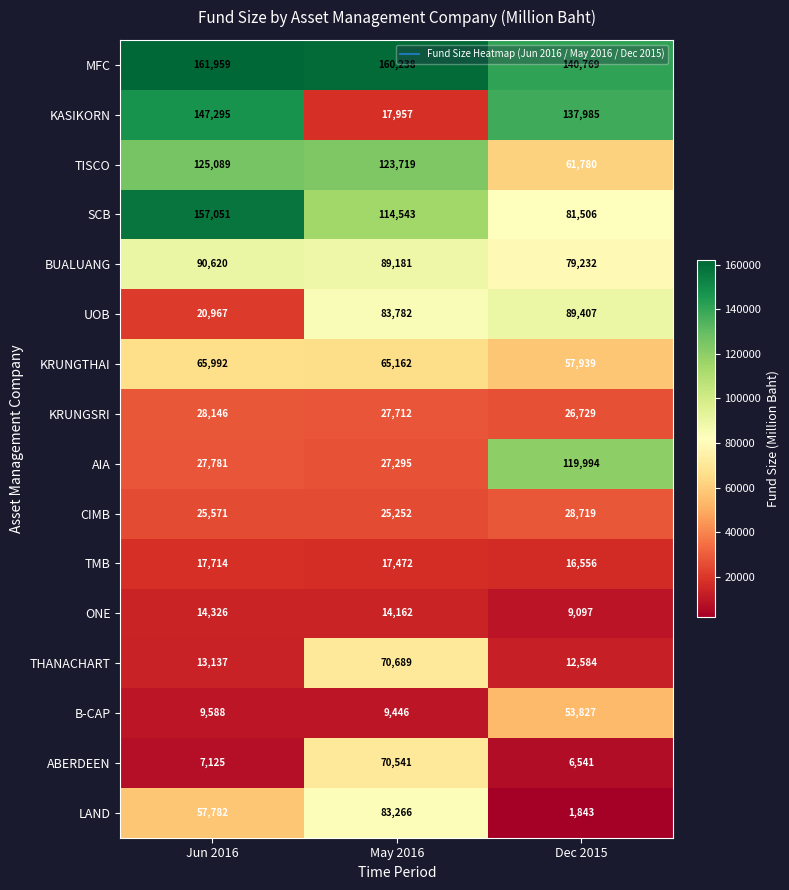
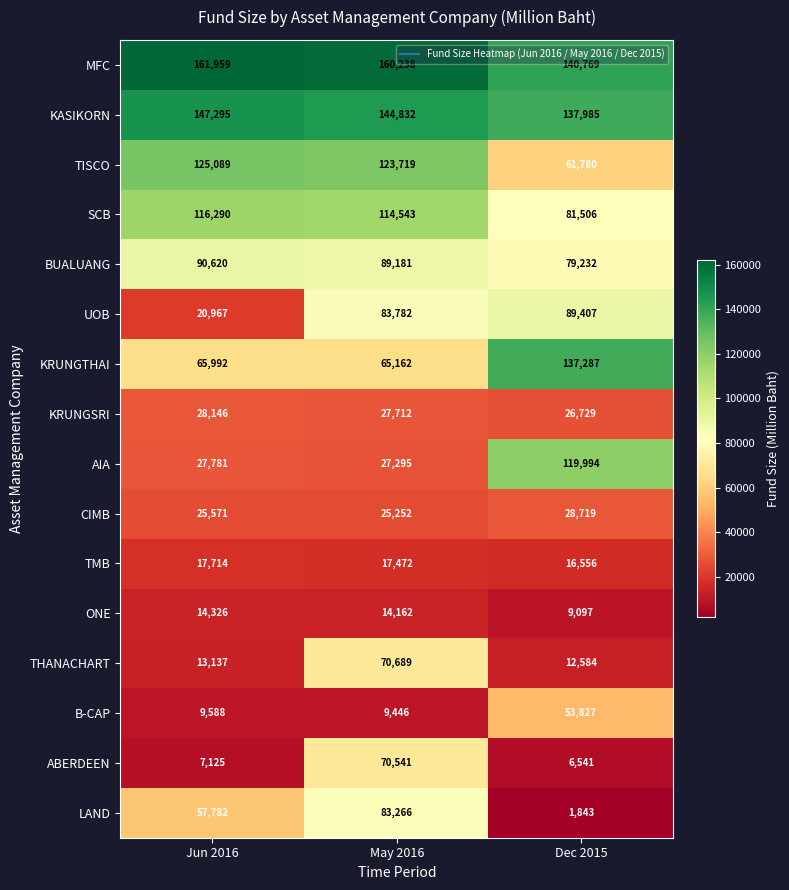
KASIKORN, May 2016: 17,957 -> 144,832
SCB, Jun 2016: 157,051 -> 116,290
KRUNGTHAI, Dec 2015: 57,939 -> 137,287
